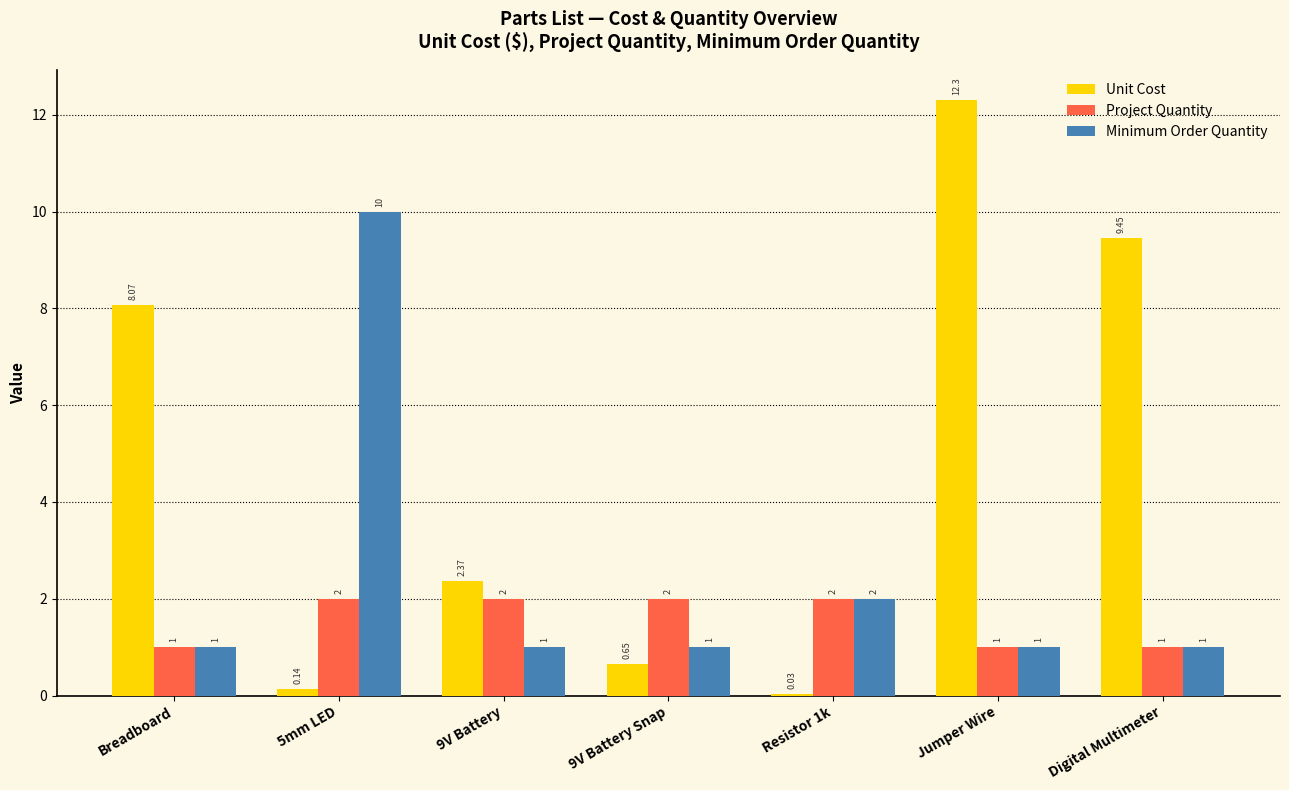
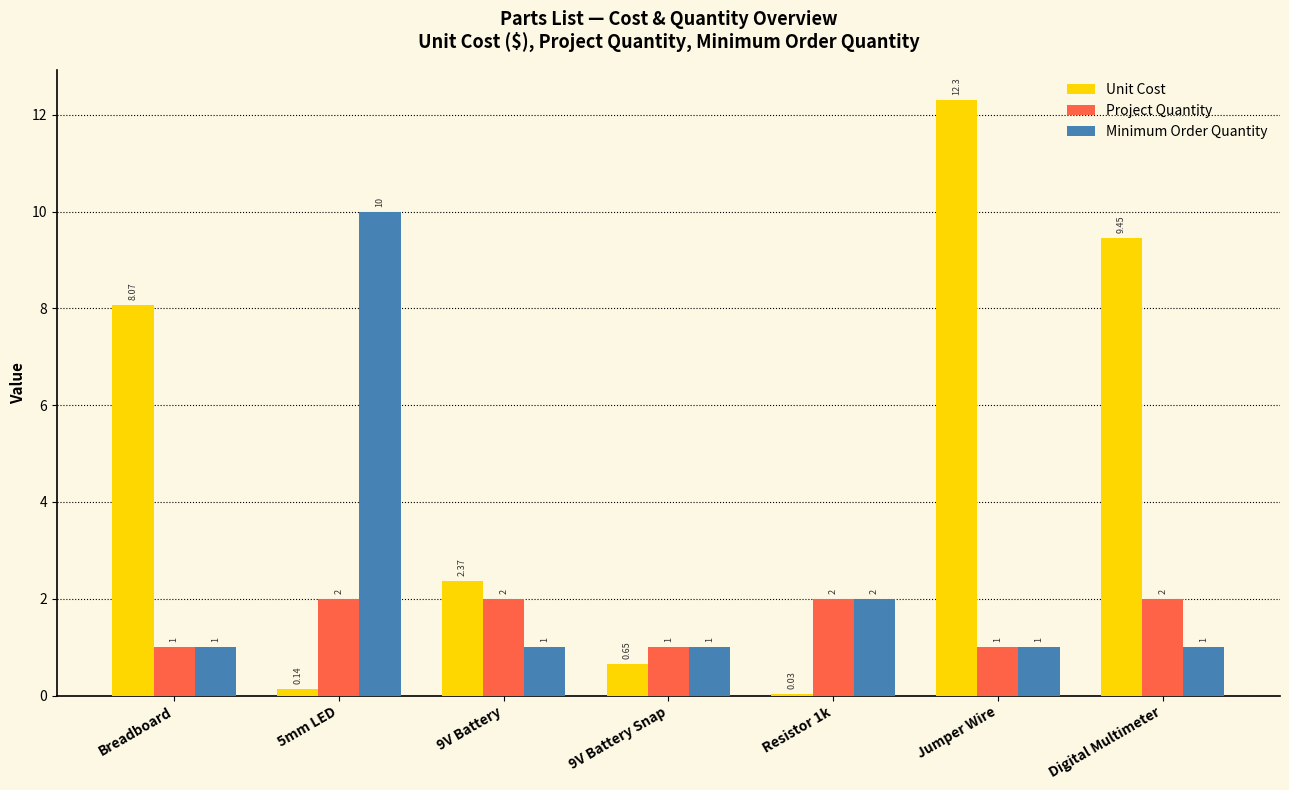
Project Quantity, 9V Battery Snap: 2 -> 1
Project Quantity, Digital Multimeter: 1 -> 2
